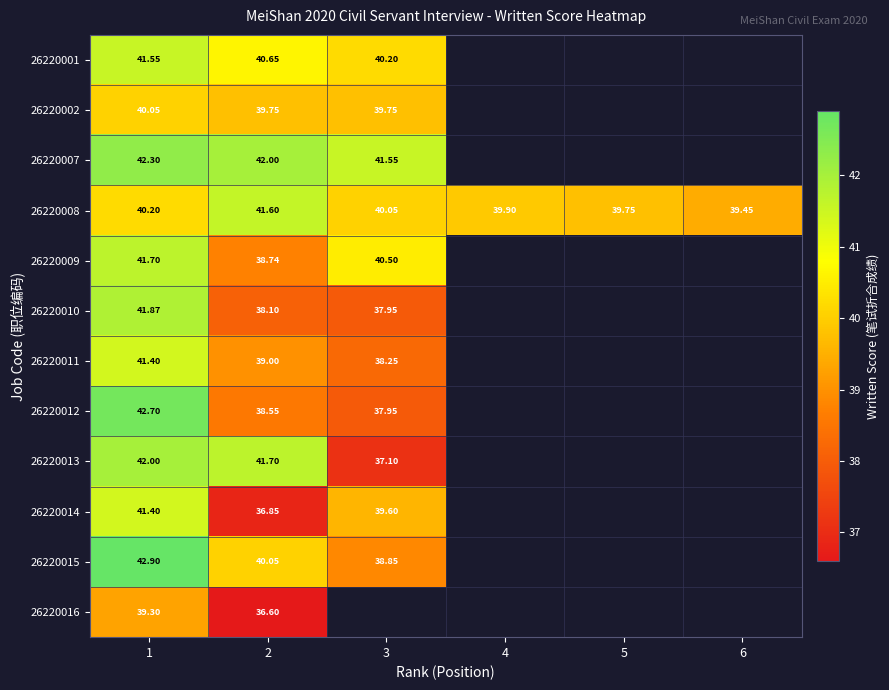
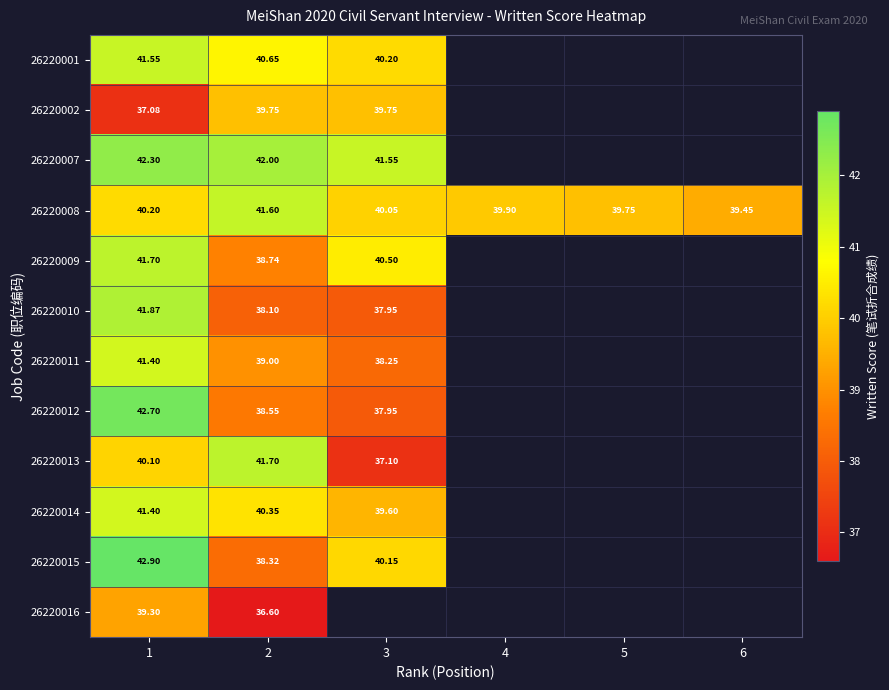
26220002, 1: 40.05 -> 37.08
26220013, 1: 42.00 -> 40.10
26220014, 2: 36.85 -> 40.35
26220015, 2: 40.05 -> 38.32
26220015, 3: 38.85 -> 40.15
